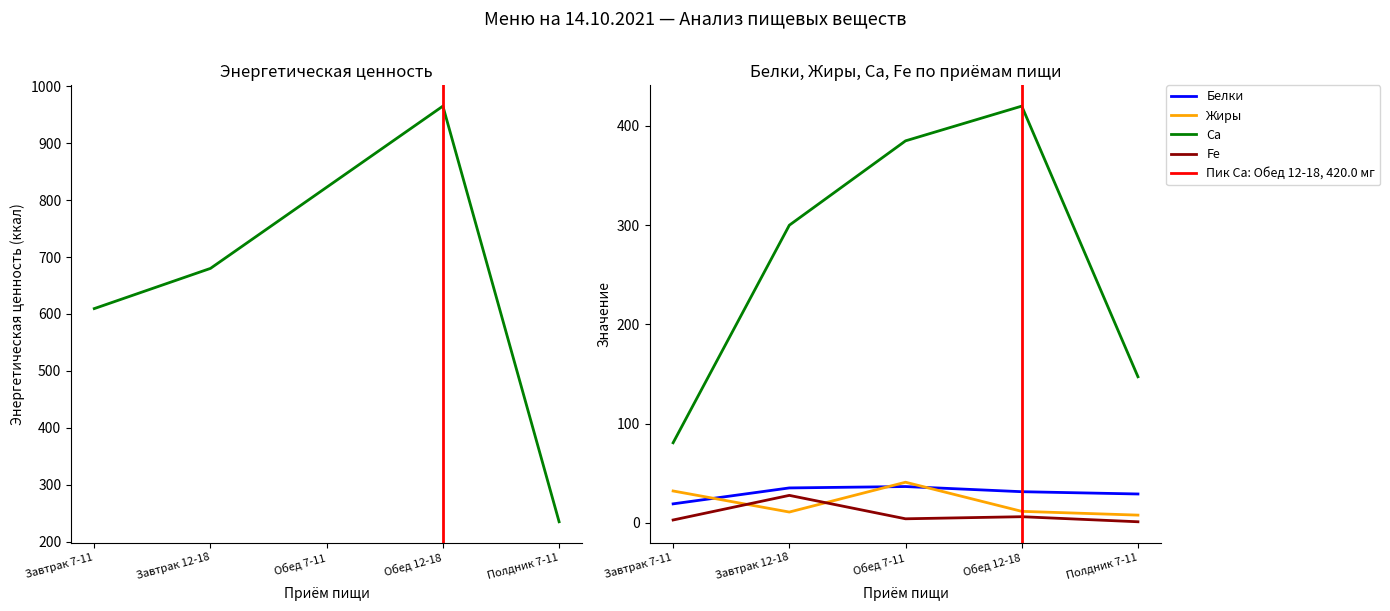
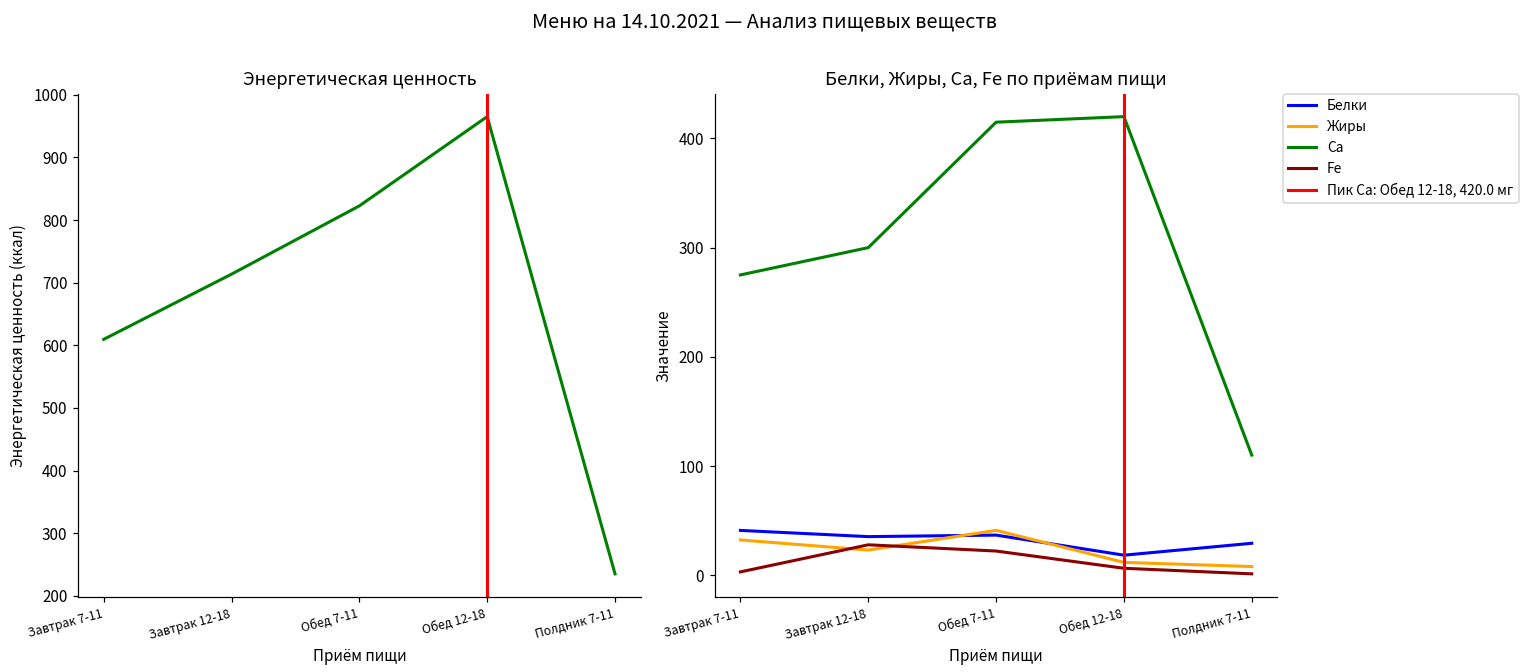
Энергетическая ценность, Завтрак 12-18: 680 -> 710
Белки, Жиры, Ca, Fe по приёмам пищи, Белки, Завтрак 7-11: 20 -> 40
Белки, Жиры, Ca, Fe по приёмам пищи, Ca, Завтрак 7-11: 80 -> 280
Белки, Жиры, Ca, Fe по приёмам пищи, Жиры, Завтрак 12-18: 10 -> 20
Белки, Жиры, Ca, Fe по приёмам пищи, Ca, Обед 7-11: 390 -> 410
Белки, Жиры, Ca, Fe по приёмам пищи, Fe, Обед 7-11: 0 -> 20
Белки, Жиры, Ca, Fe по приёмам пищи, Белки, Обед 12-18: 30 -> 20
Белки, Жиры, Ca, Fe по приёмам пищи, Ca, Полдник 7-11: 150 -> 110
